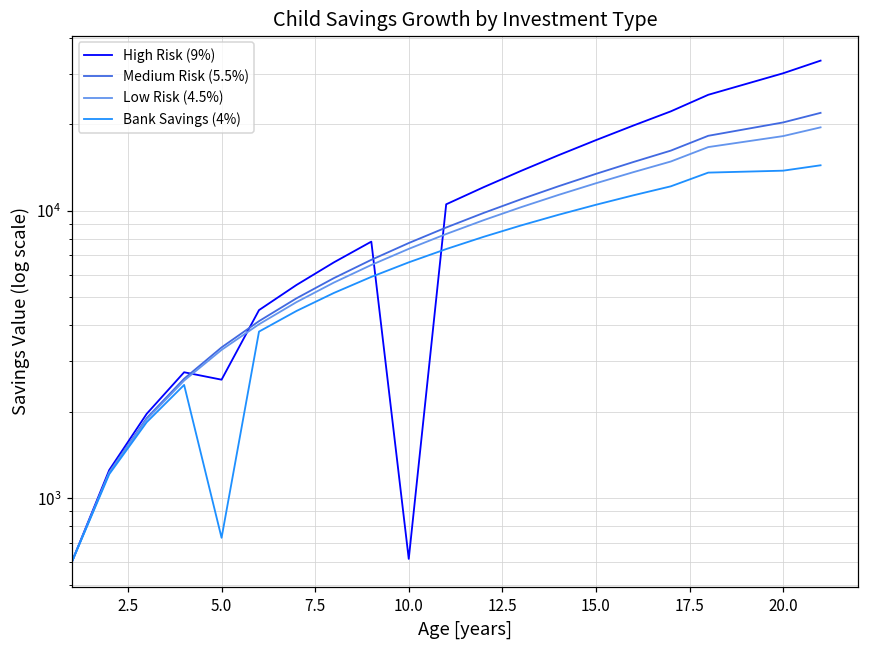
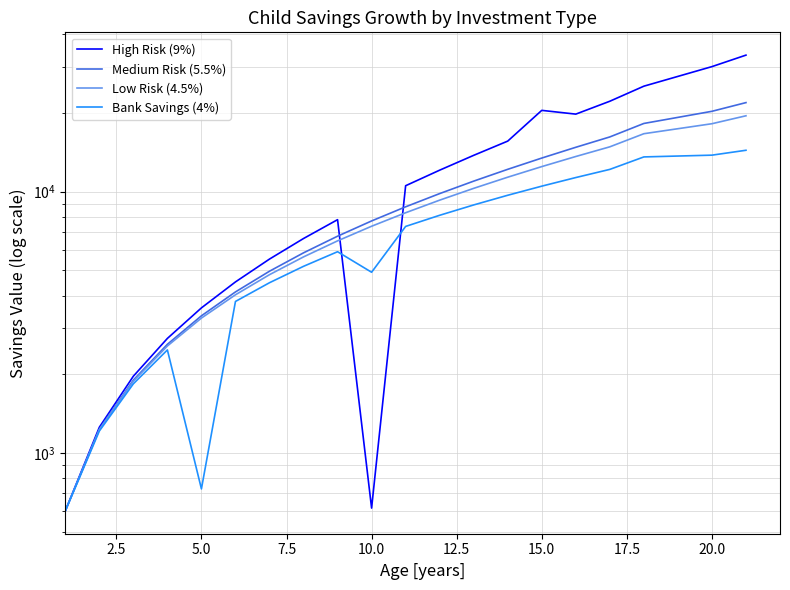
High Risk (9%), 5.0: 2600 -> 3600
Bank Savings (4%), 10.0: 6600 -> 4900
High Risk (9%), 15.0: 18000 -> 20000
